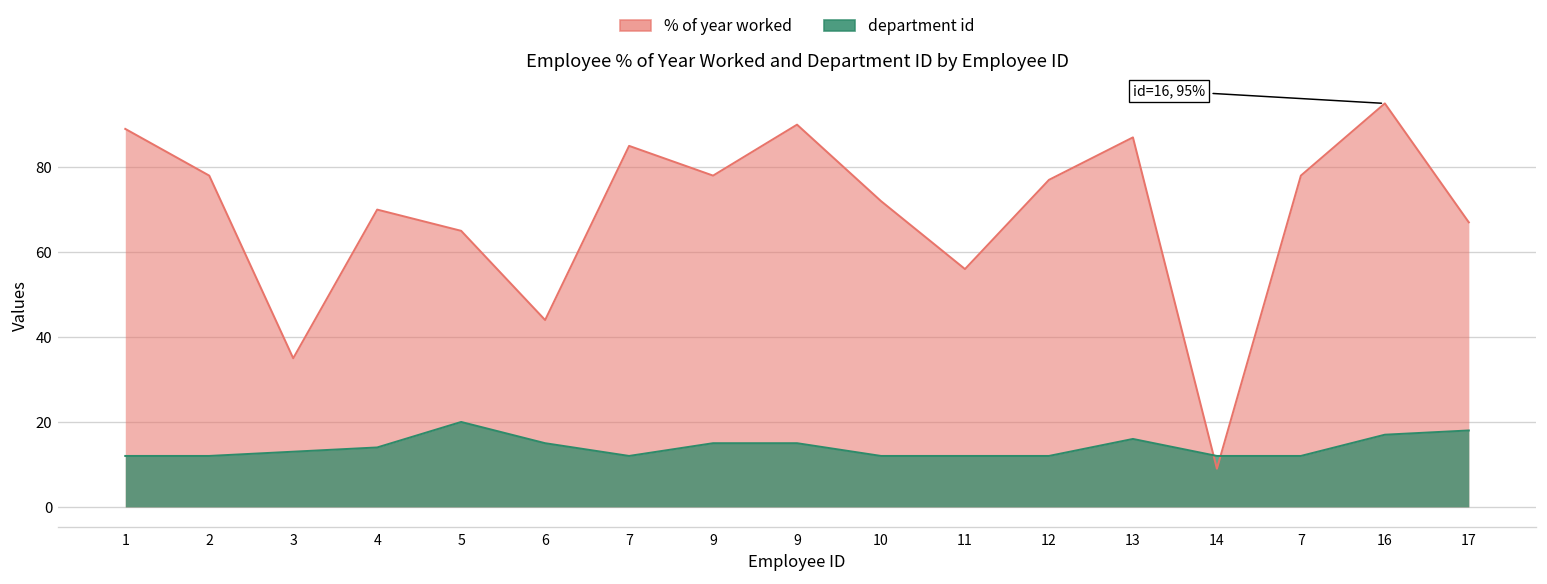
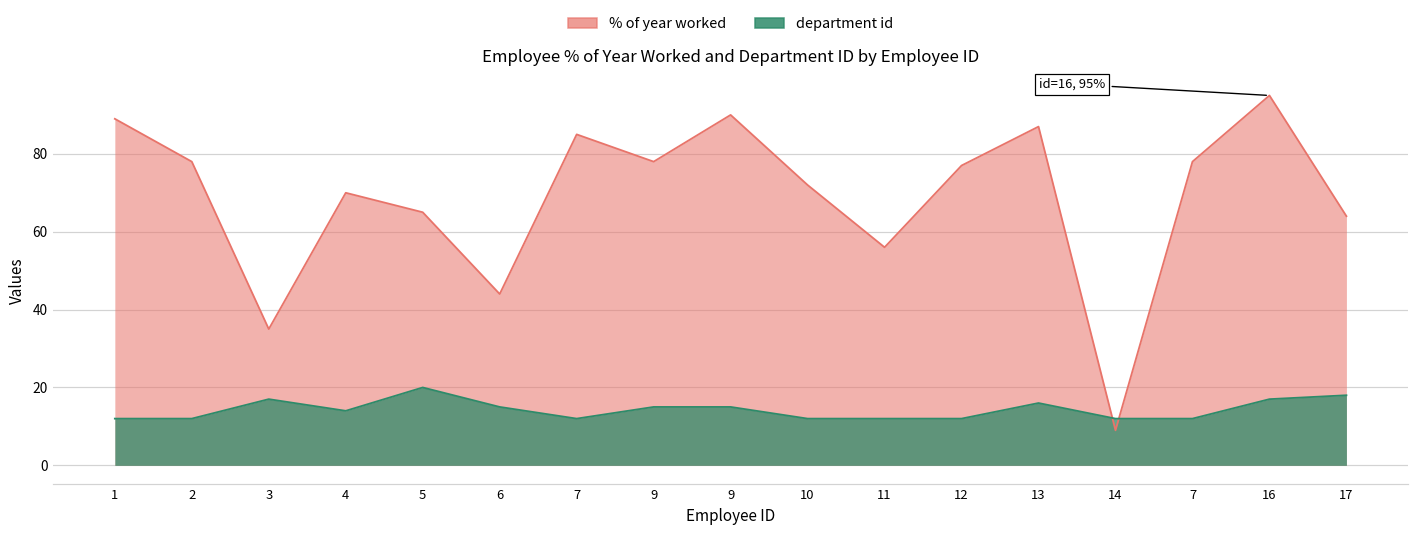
department id, 3: 13 -> 17
% of year worked, 17: 67 -> 64
